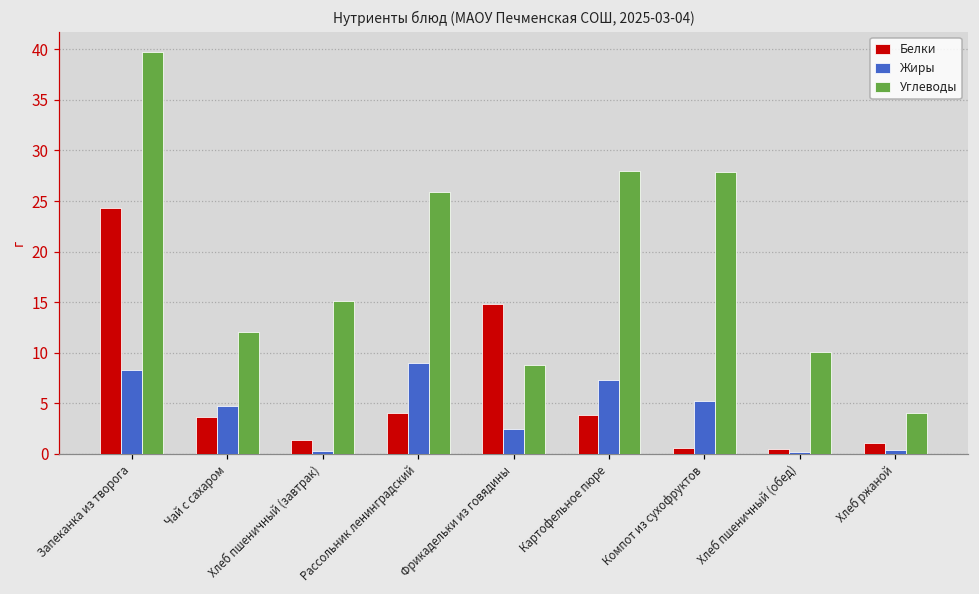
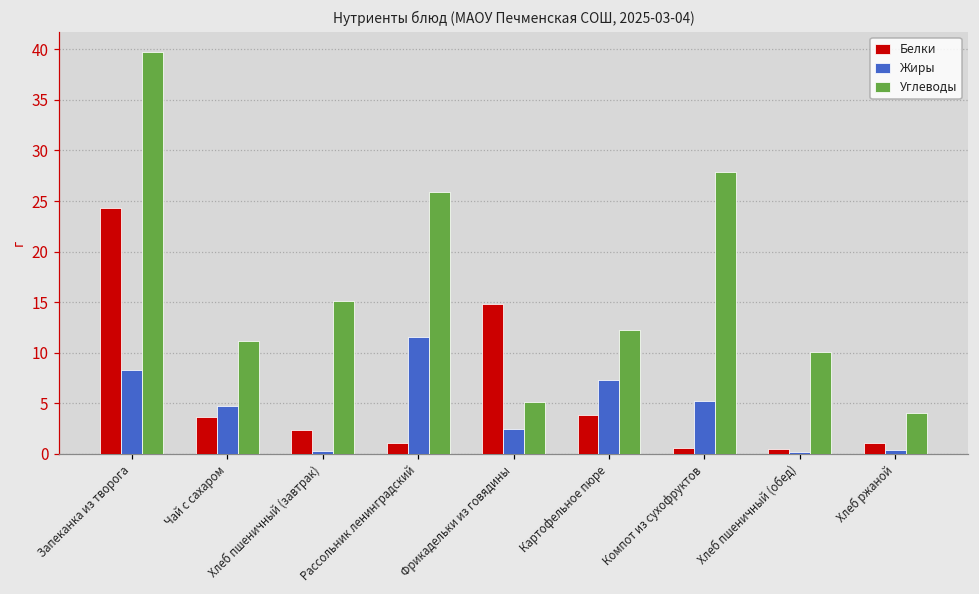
Углеводы, Чай с сахаром: 12 -> 11
Белки, Хлеб пшеничный (завтрак): 1 -> 2
Белки, Рассольник ленинградский: 4 -> 1
Жиры, Рассольник ленинградский: 9 -> 12
Углеводы, Фрикадельки из говядины: 9 -> 5
Углеводы, Картофельное пюре: 28 -> 12
